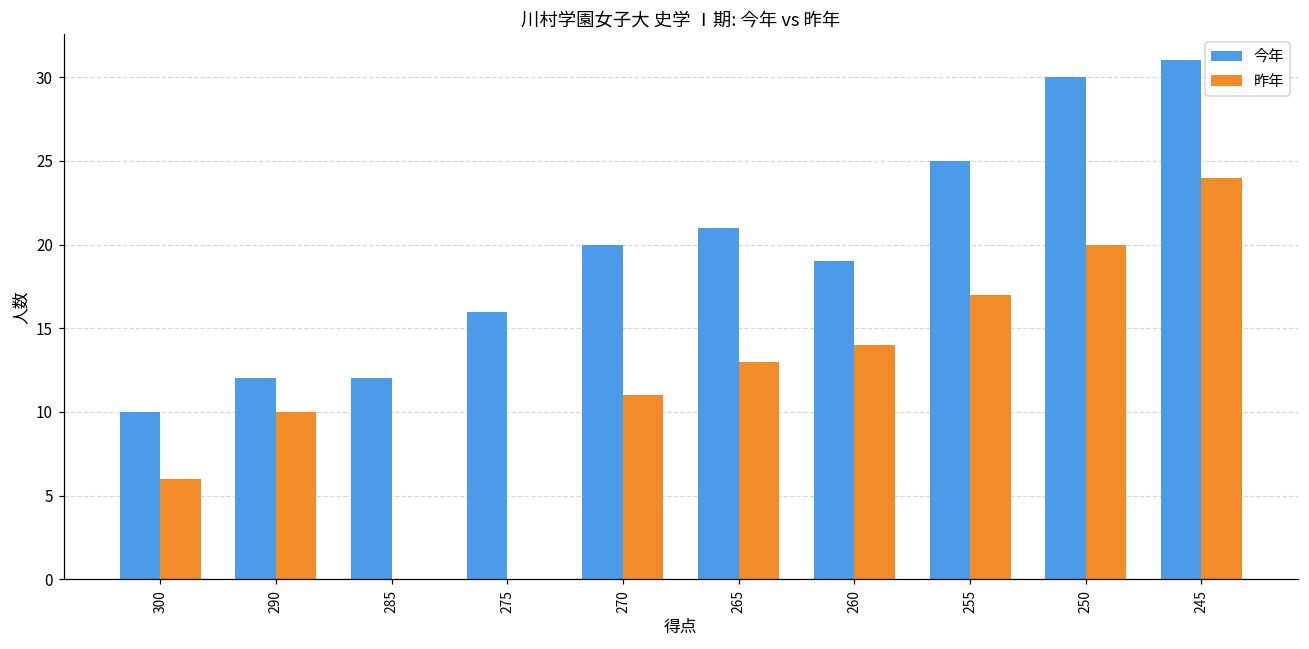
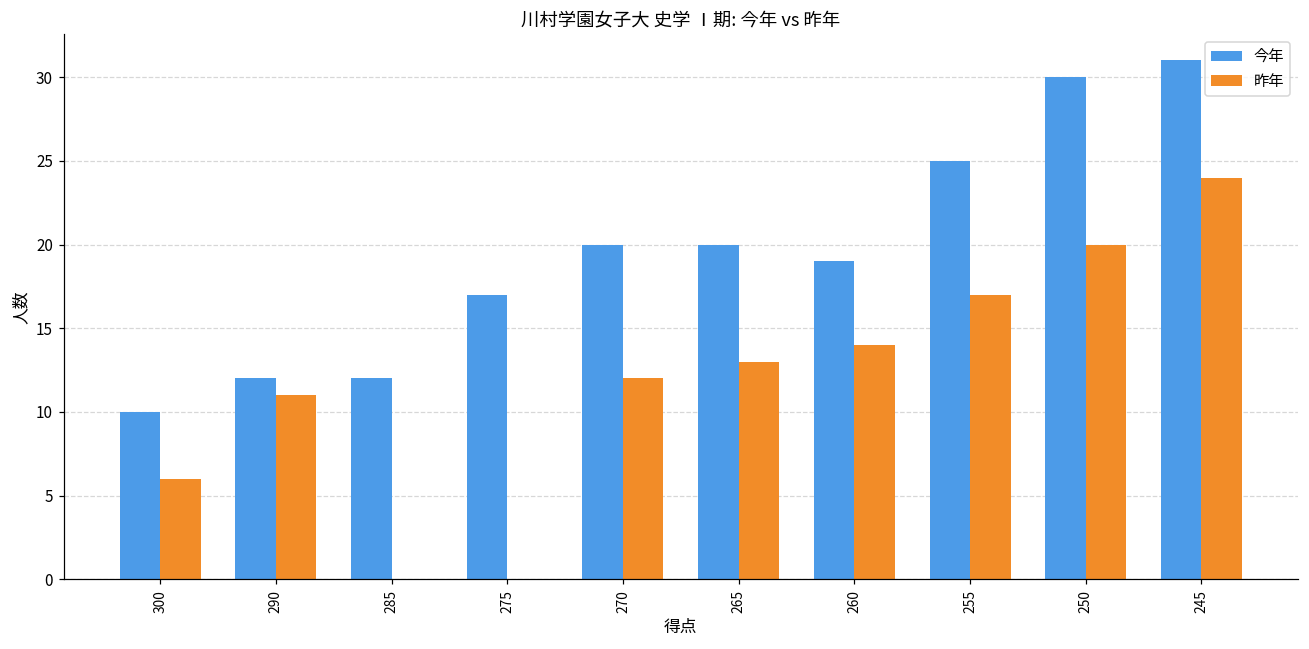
昨年, 290: 10 -> 11
今年, 275: 16 -> 17
昨年, 270: 11 -> 12
今年, 265: 21 -> 20
